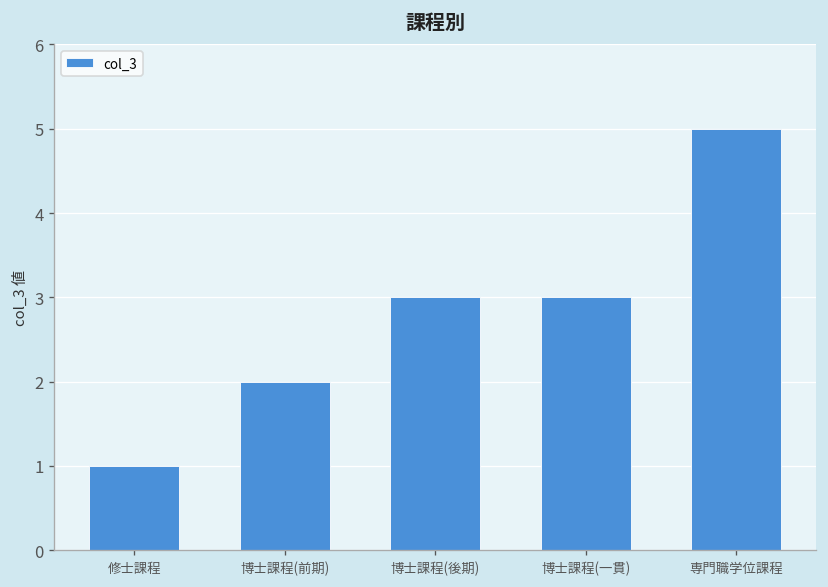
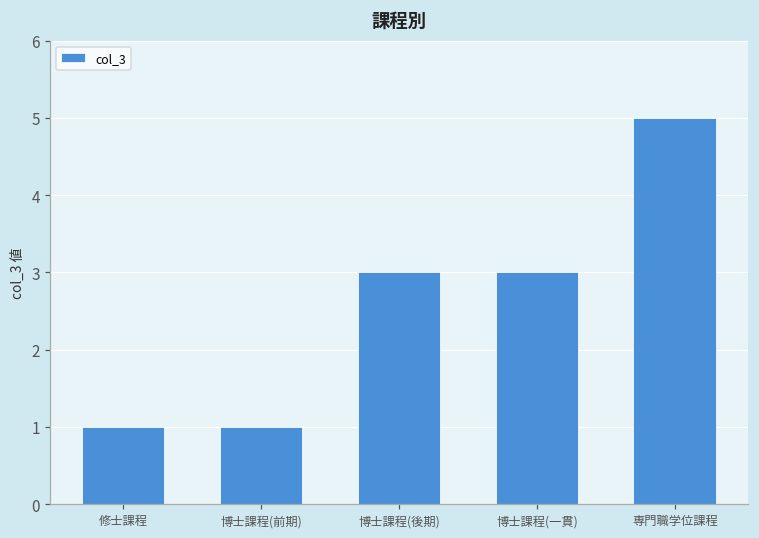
博士課程(前期): 2 -> 1
